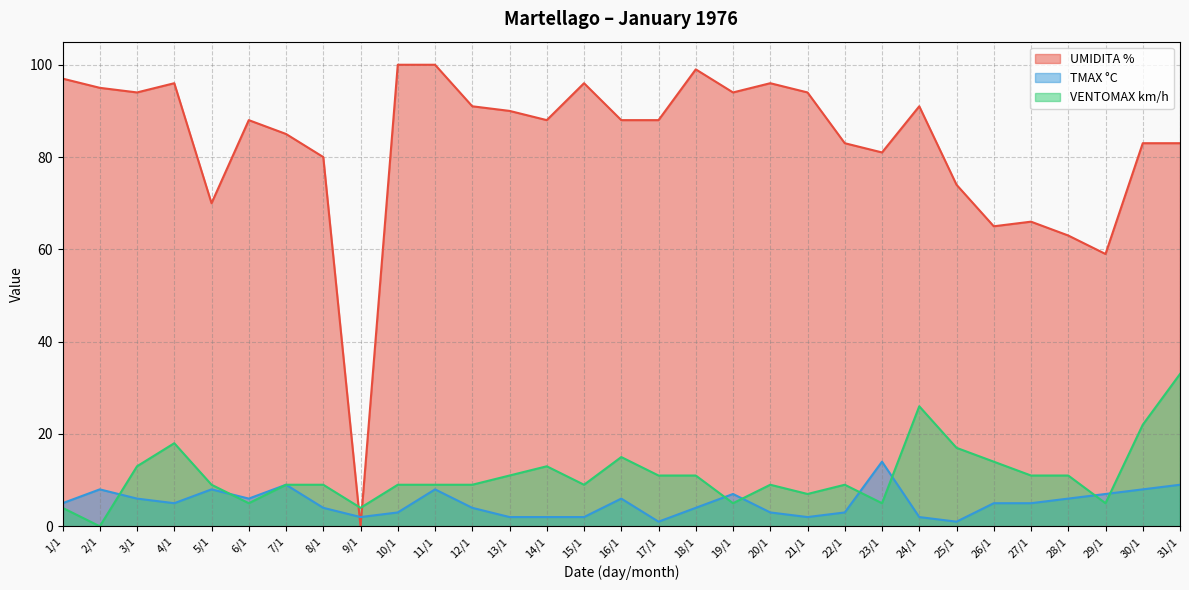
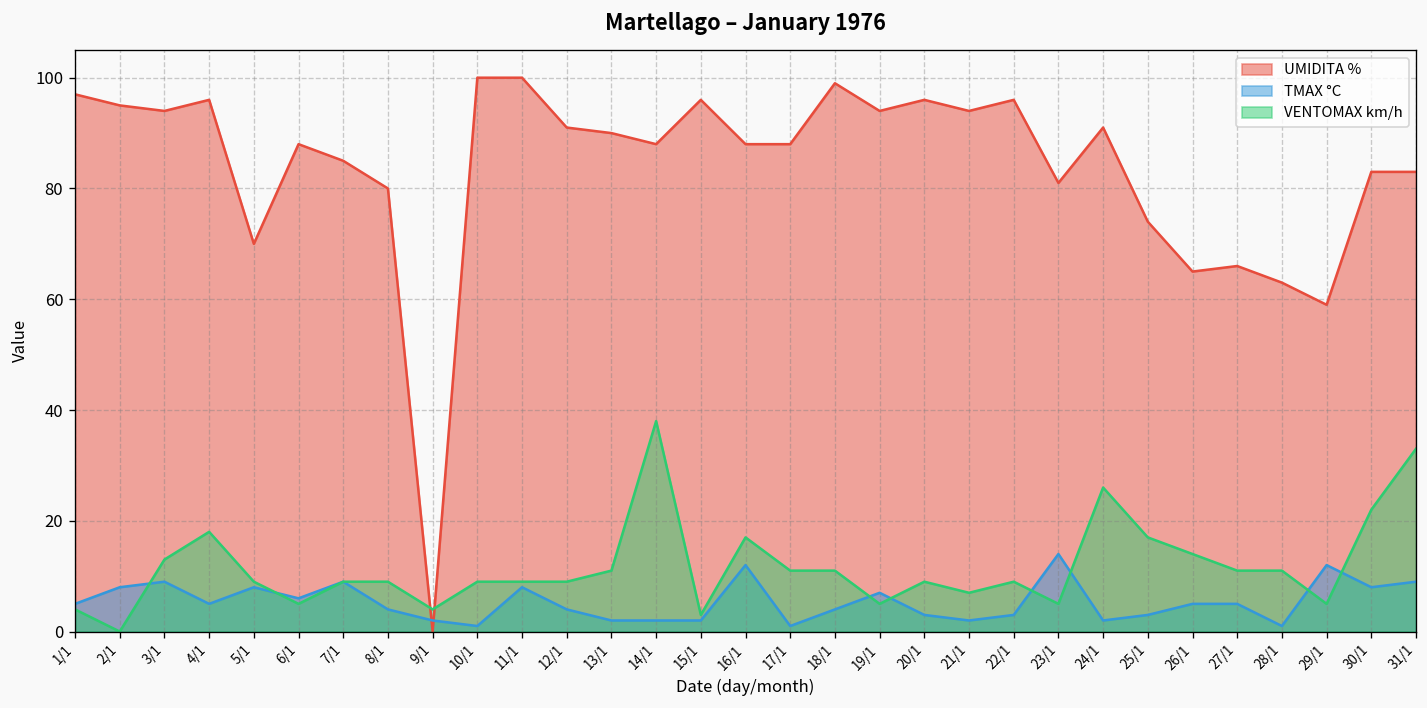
TMAX °C, 3/1: 6 -> 9
TMAX °C, 10/1: 3 -> 1
VENTOMAX km/h, 14/1: 13 -> 38
VENTOMAX km/h, 15/1: 9 -> 3
TMAX °C, 16/1: 6 -> 12
VENTOMAX km/h, 16/1: 15 -> 17
UMIDITA %, 22/1: 83 -> 96
TMAX °C, 25/1: 1 -> 3
TMAX °C, 28/1: 6 -> 1
TMAX °C, 29/1: 7 -> 12
